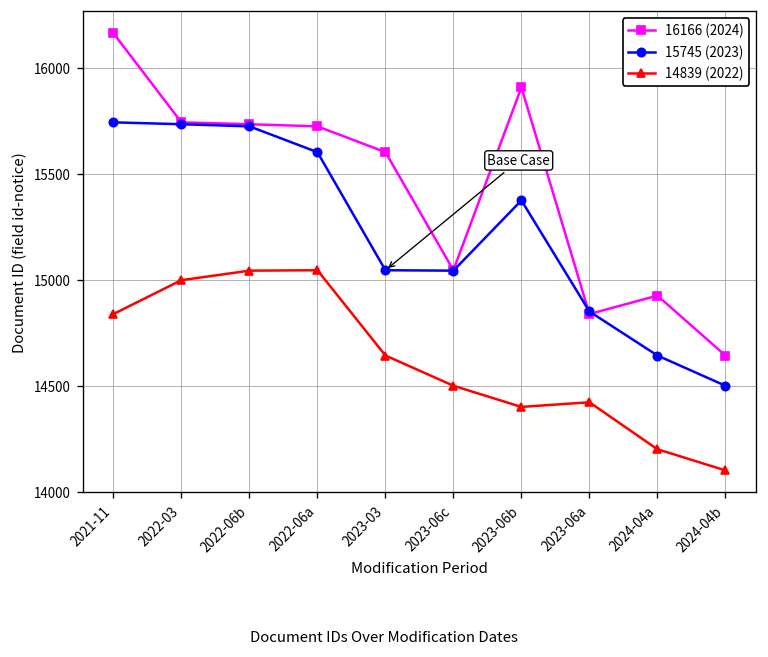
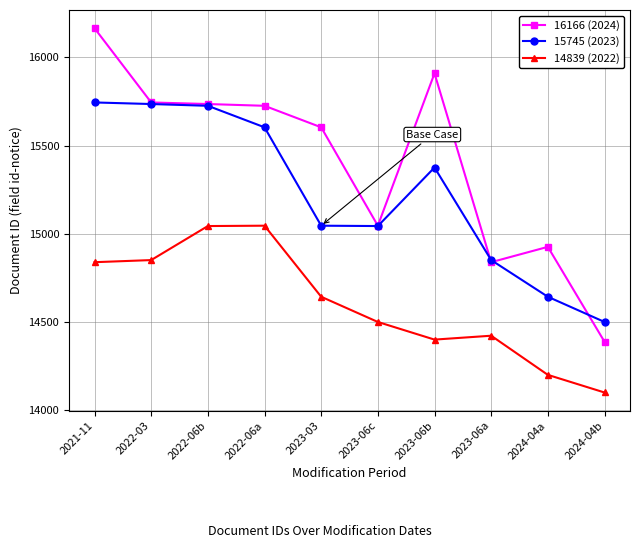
14839 (2022), 2022-03: 15000 -> 14850
16166 (2024), 2024-04b: 14640 -> 14390
